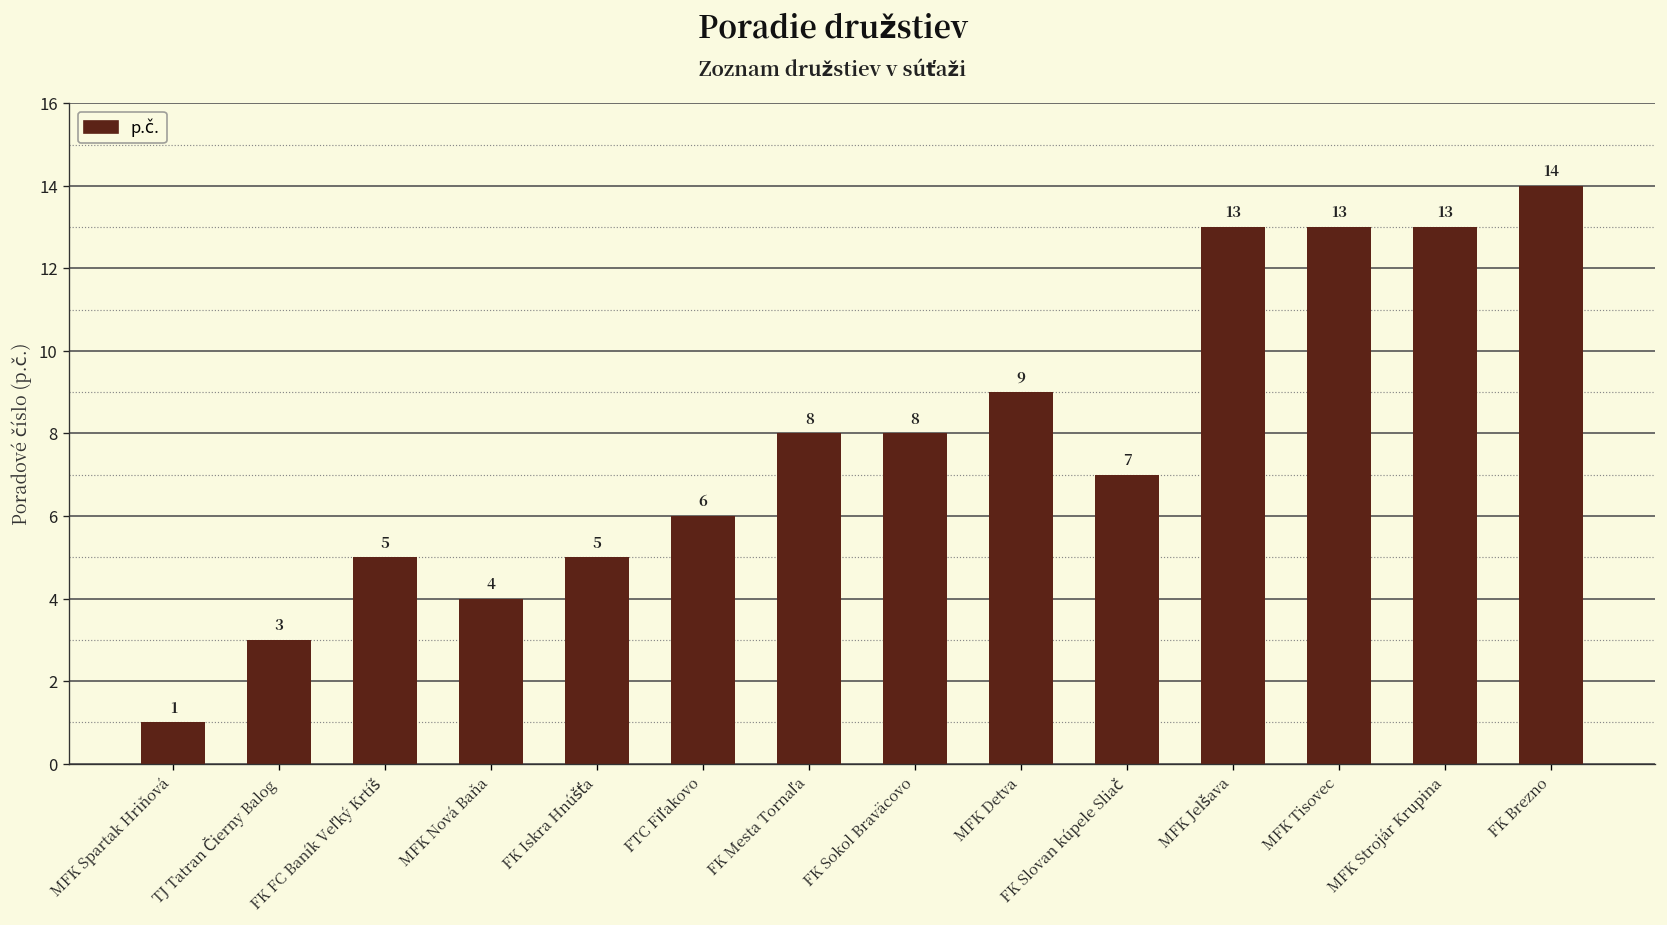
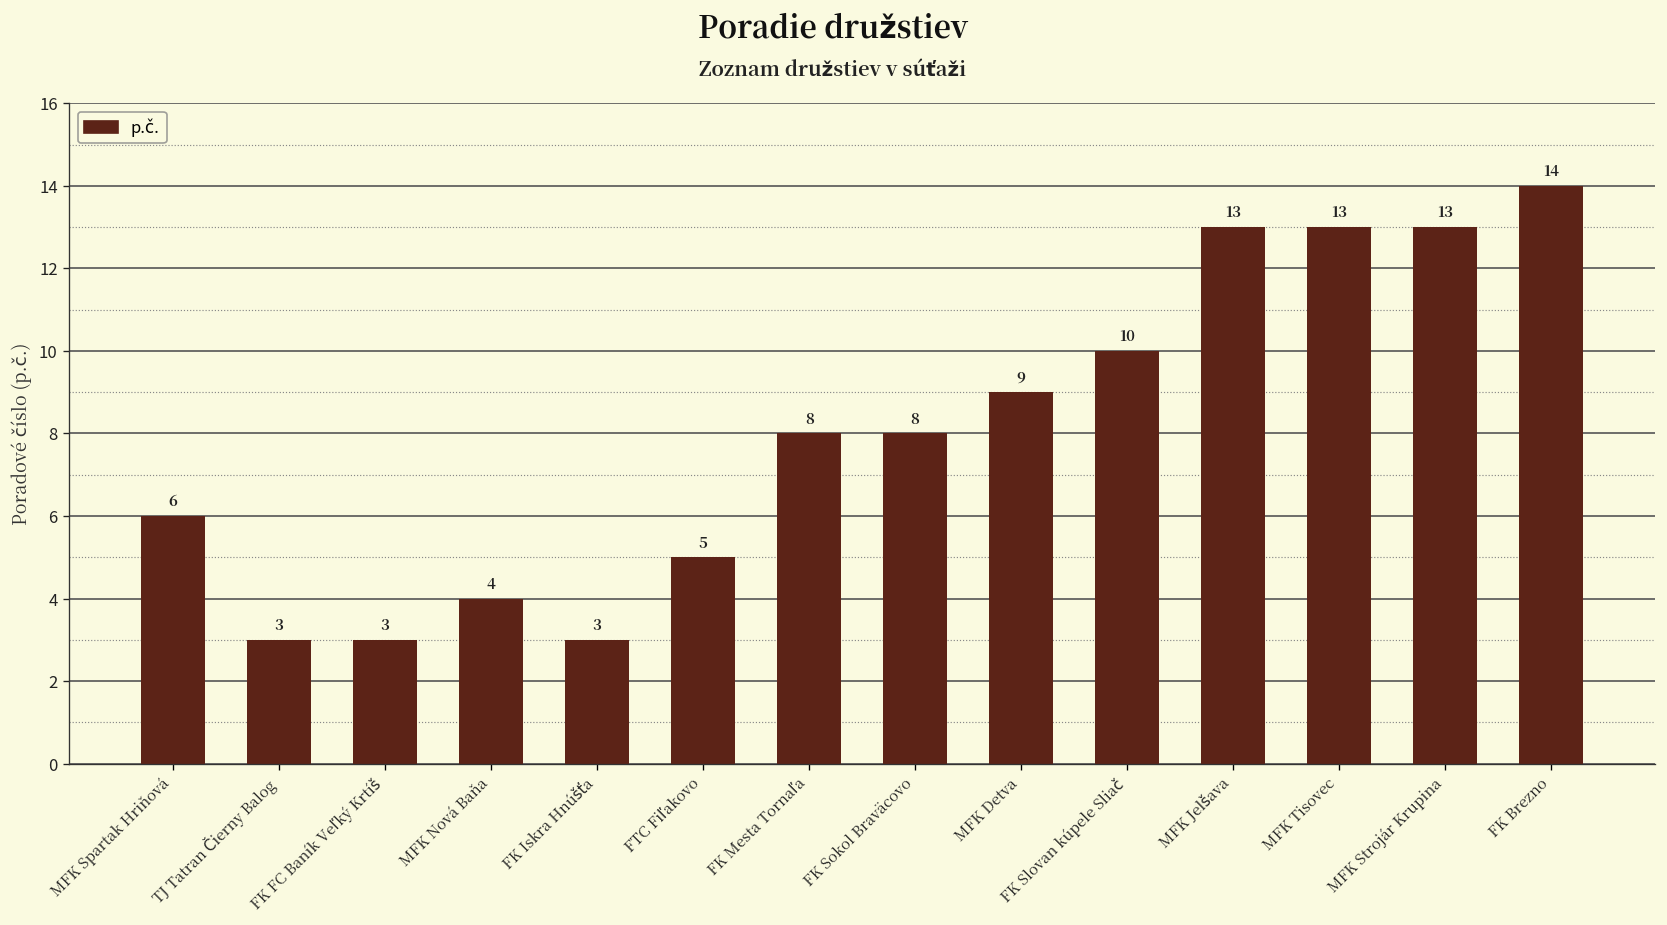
MFK Spartak Hriňová: 1 -> 6
FK FC Baník Veľký Krtíš: 5 -> 3
FK Iskra Hnúšťa: 5 -> 3
FTC Fiľakovo: 6 -> 5
FK Slovan kúpele Sliač: 7 -> 10
